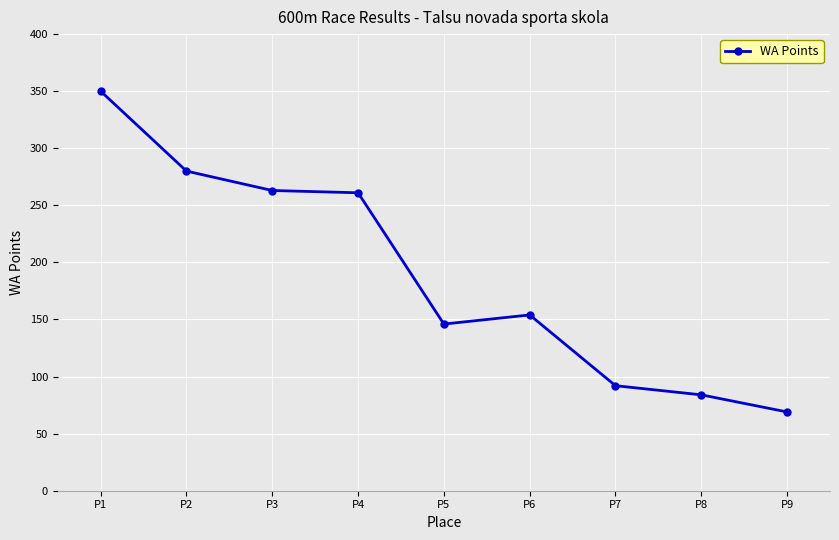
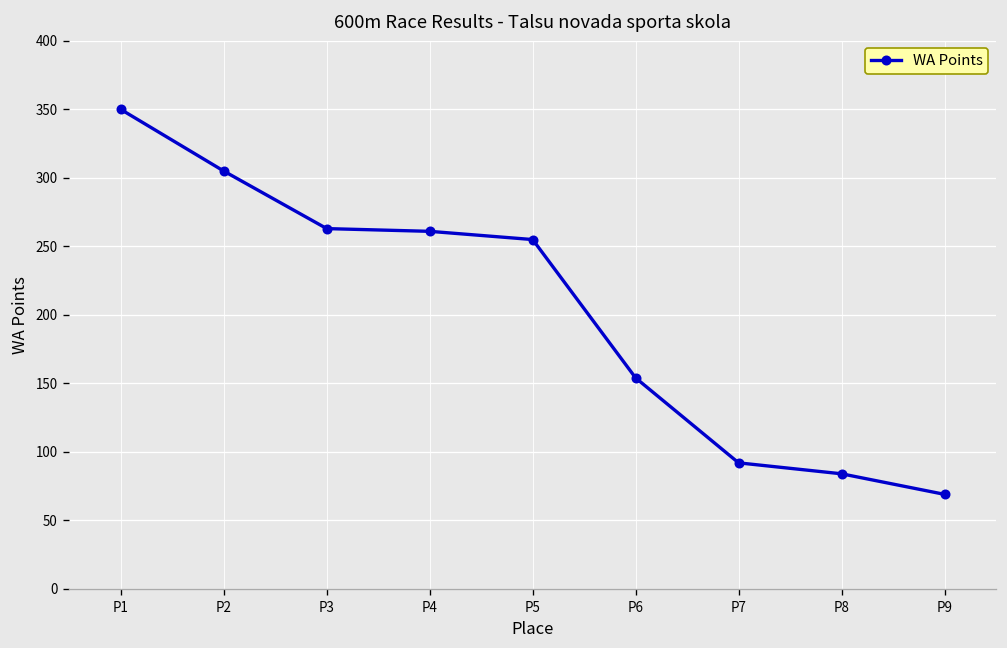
P2: 280 -> 305
P5: 146 -> 255
